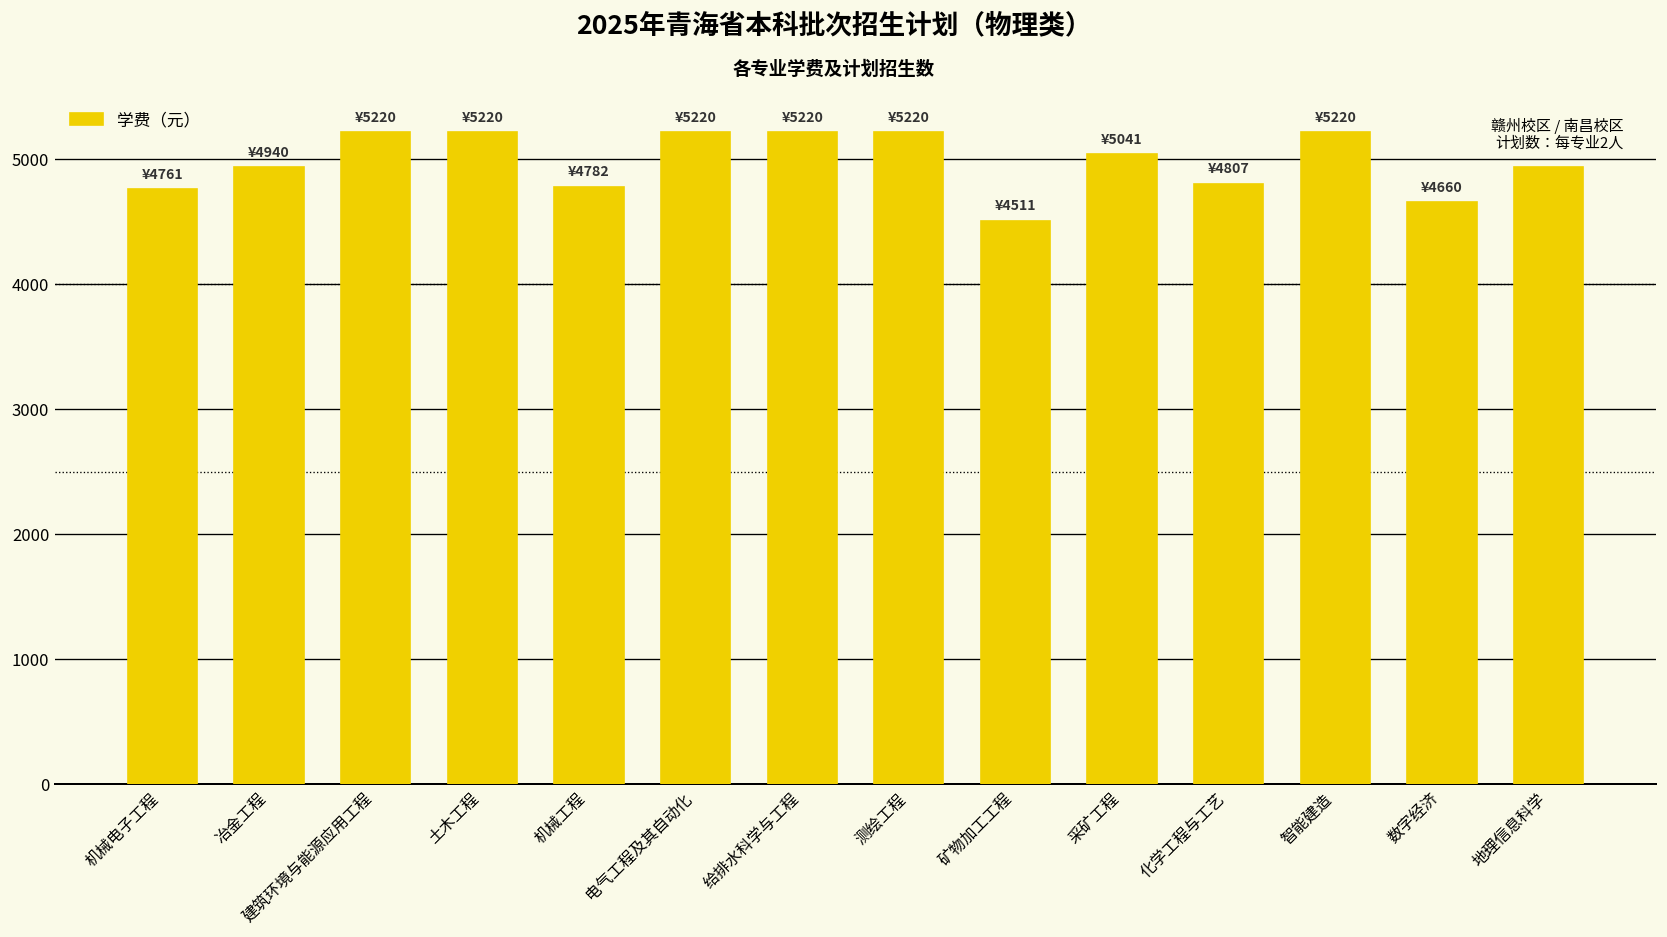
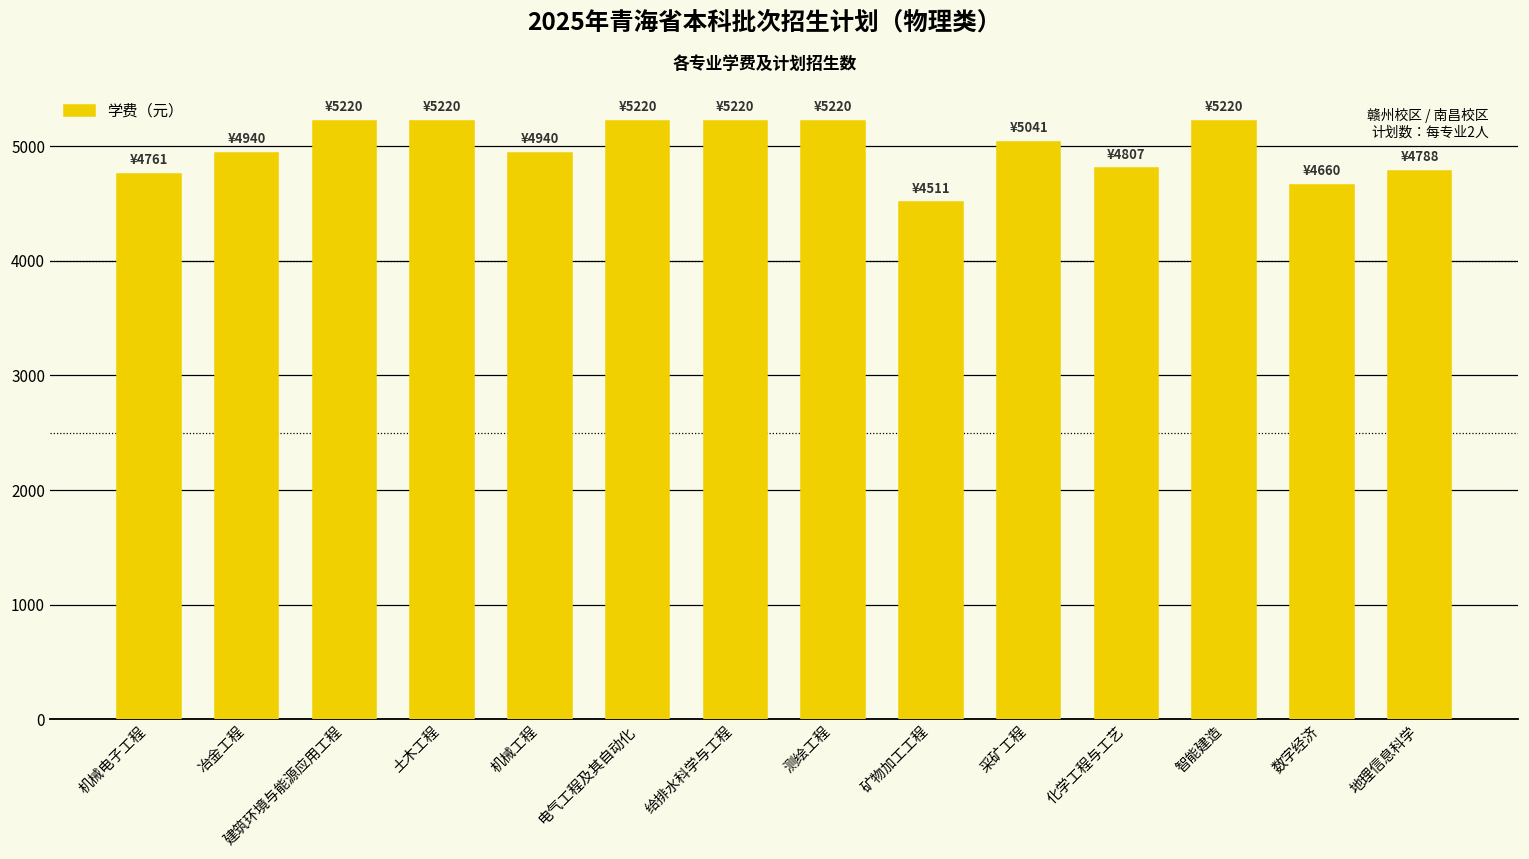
机械工程: ¥4782 -> ¥4940
地理信息科学: 4940 -> 4790
